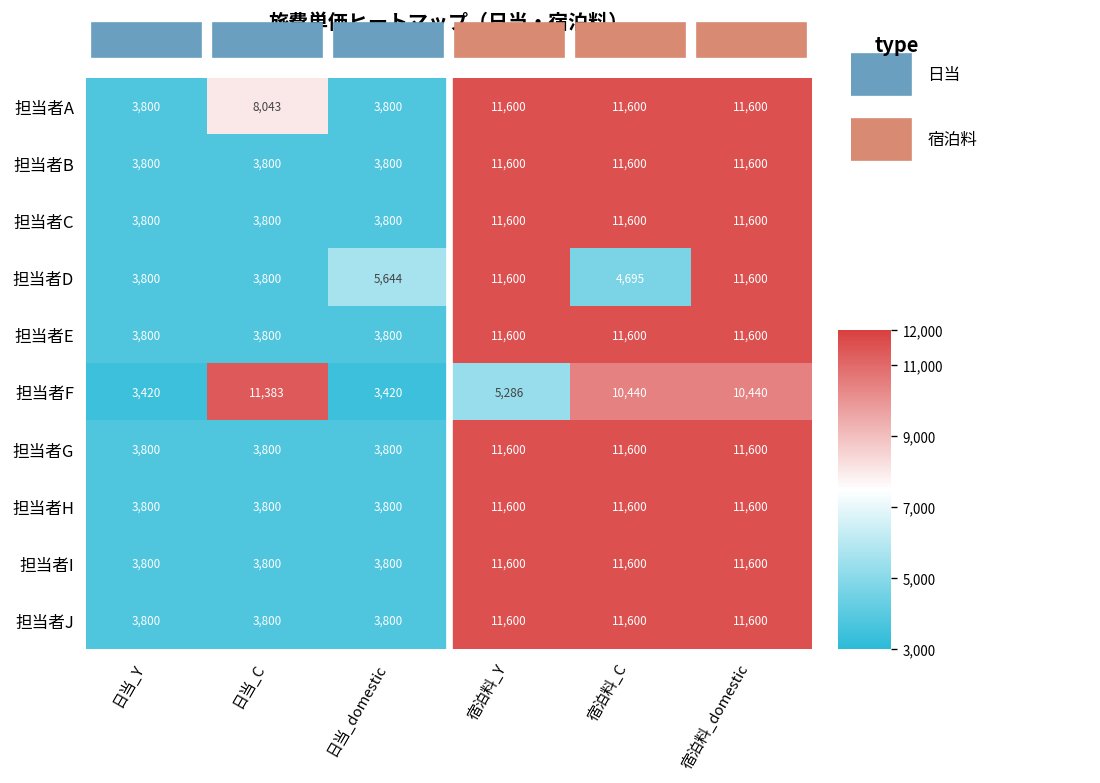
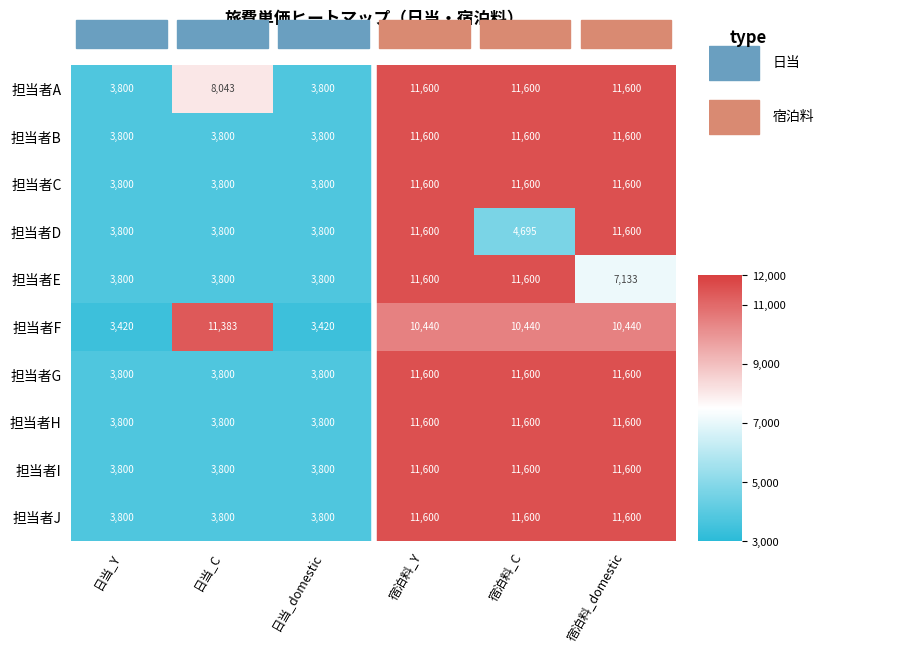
担当者D, 日当_domestic: 5,644 -> 3,800
担当者E, 宿泊料_domestic: 11,600 -> 7,133
担当者F, 宿泊料_Y: 5,286 -> 10,440
